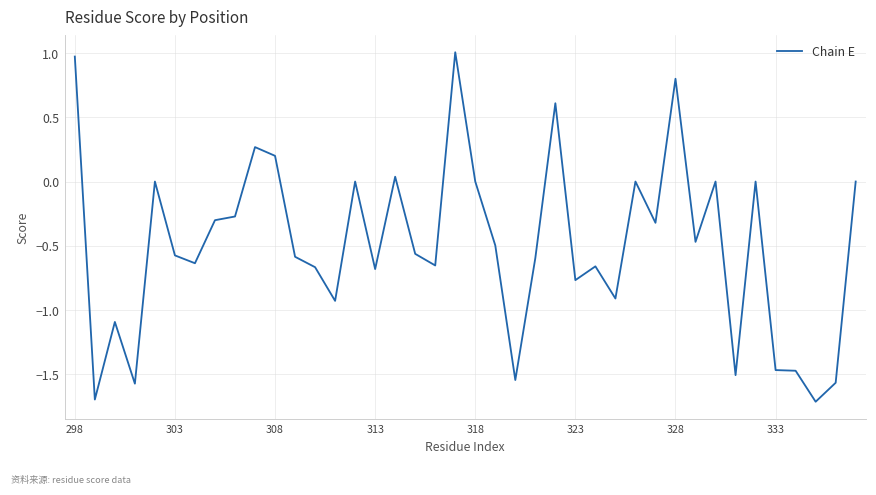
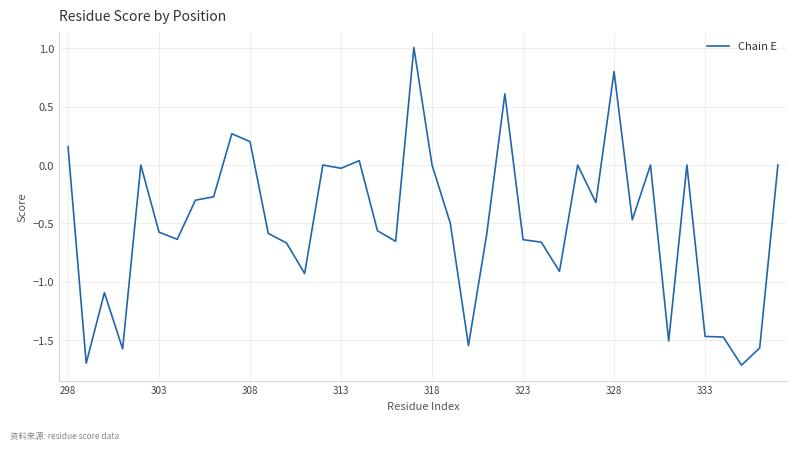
298: 0.97 -> 0.16
313: -0.68 -> -0.03
323: -0.77 -> -0.64
